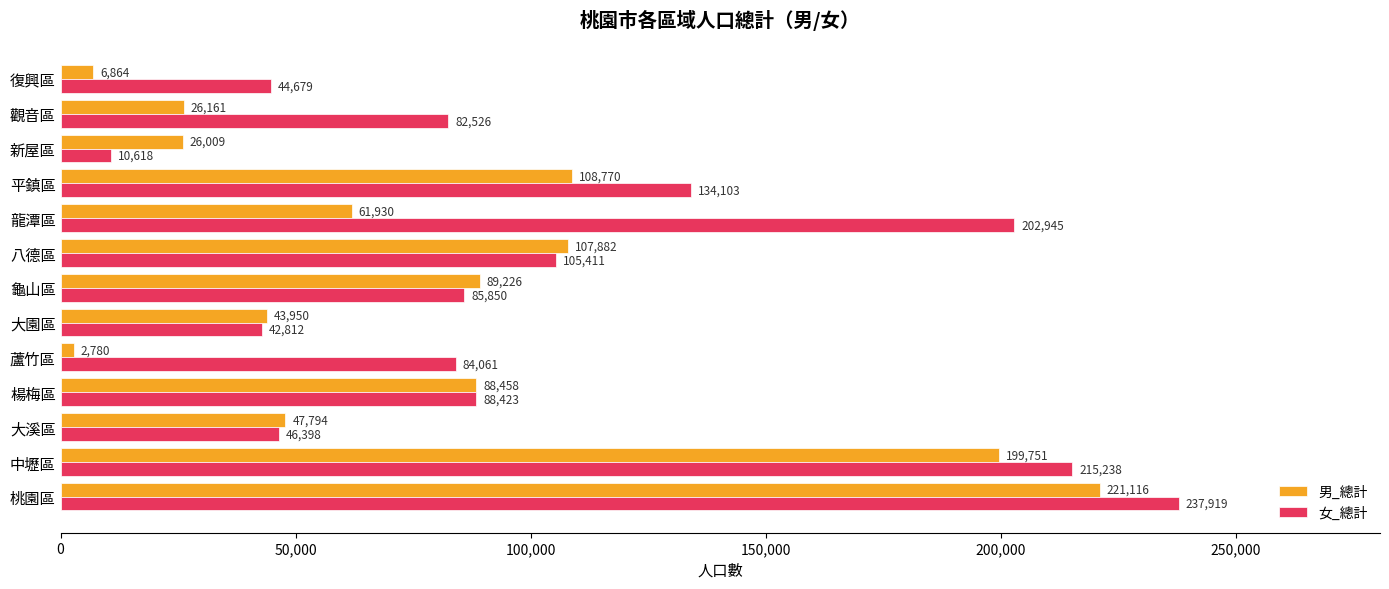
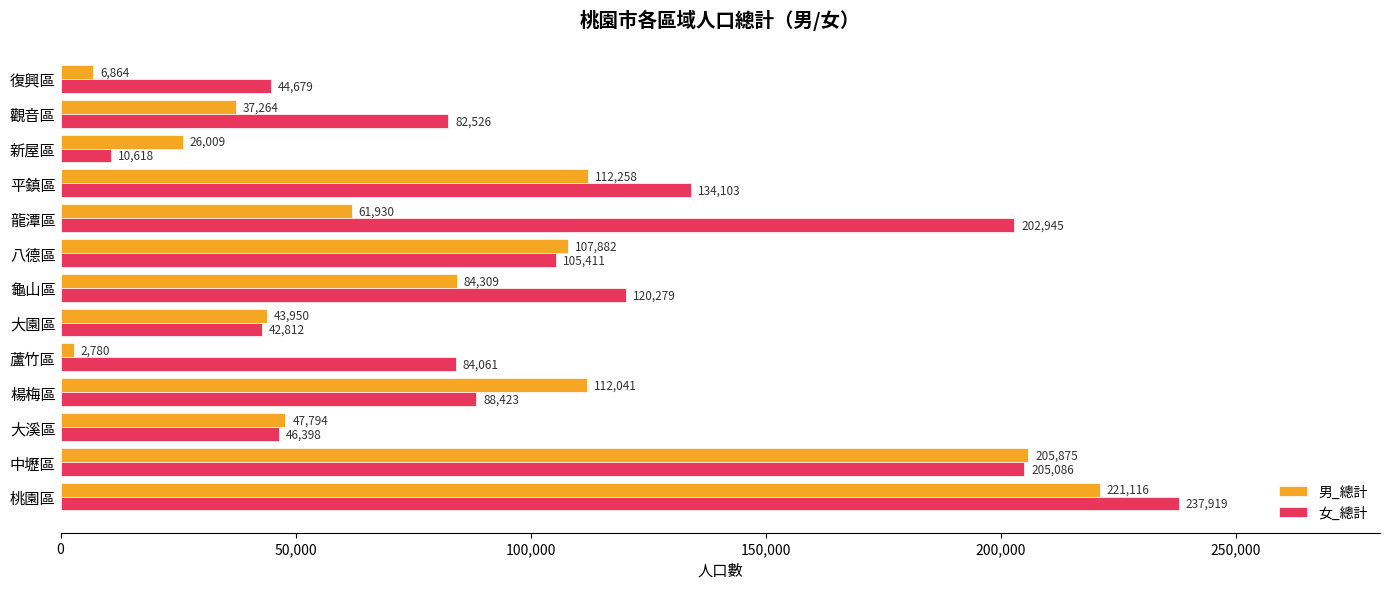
男_總計, 觀音區: 26,161 -> 37,264
男_總計, 平鎮區: 108,770 -> 112,258
男_總計, 龜山區: 89,226 -> 84,309
女_總計, 龜山區: 85,850 -> 120,279
男_總計, 楊梅區: 88,458 -> 112,041
男_總計, 中壢區: 199,751 -> 205,875
女_總計, 中壢區: 215,238 -> 205,086
